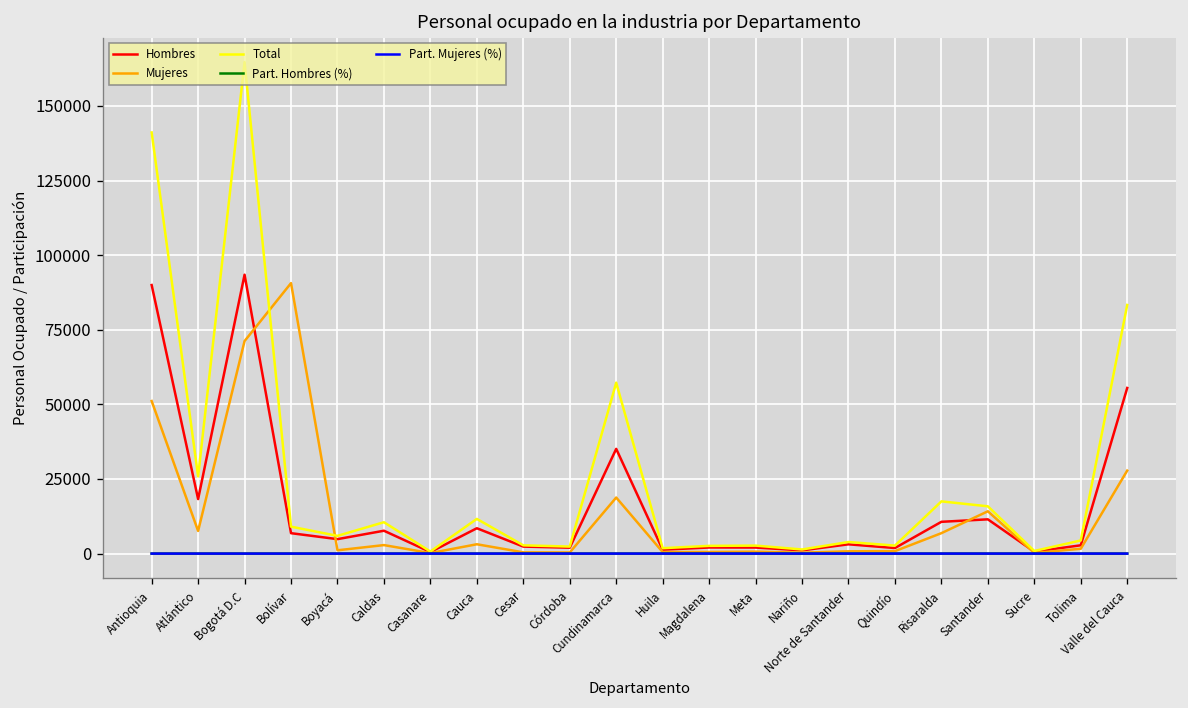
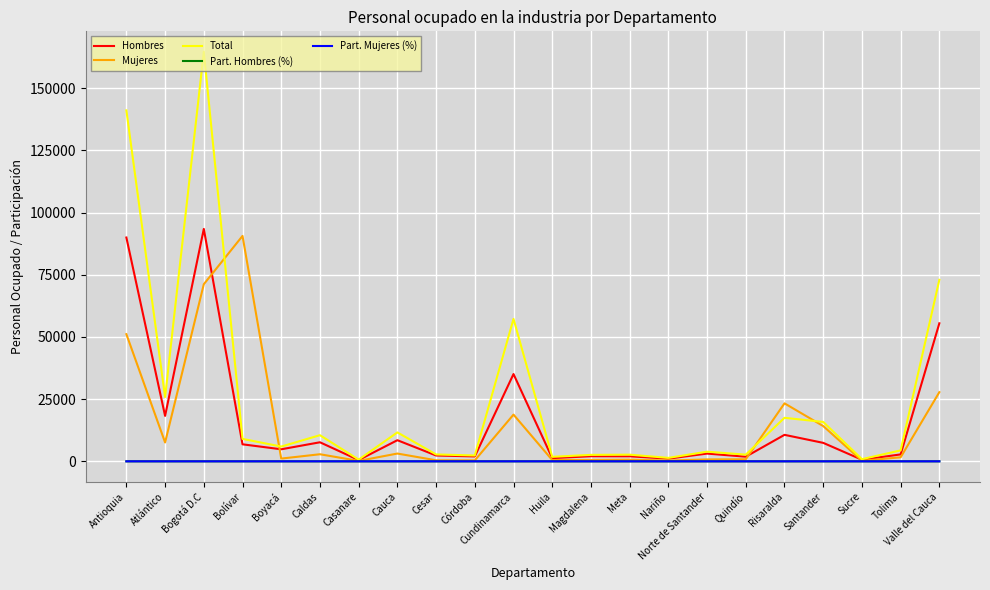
Mujeres, Risaralda: 7000 -> 23000
Hombres, Santander: 11000 -> 7000
Total, Valle del Cauca: 83000 -> 73000
